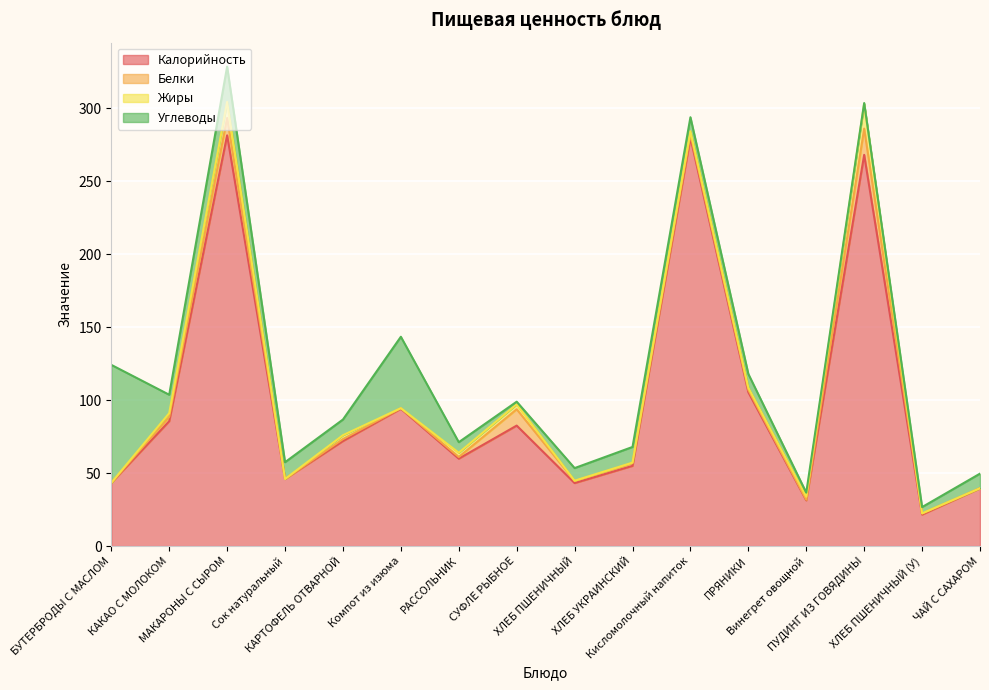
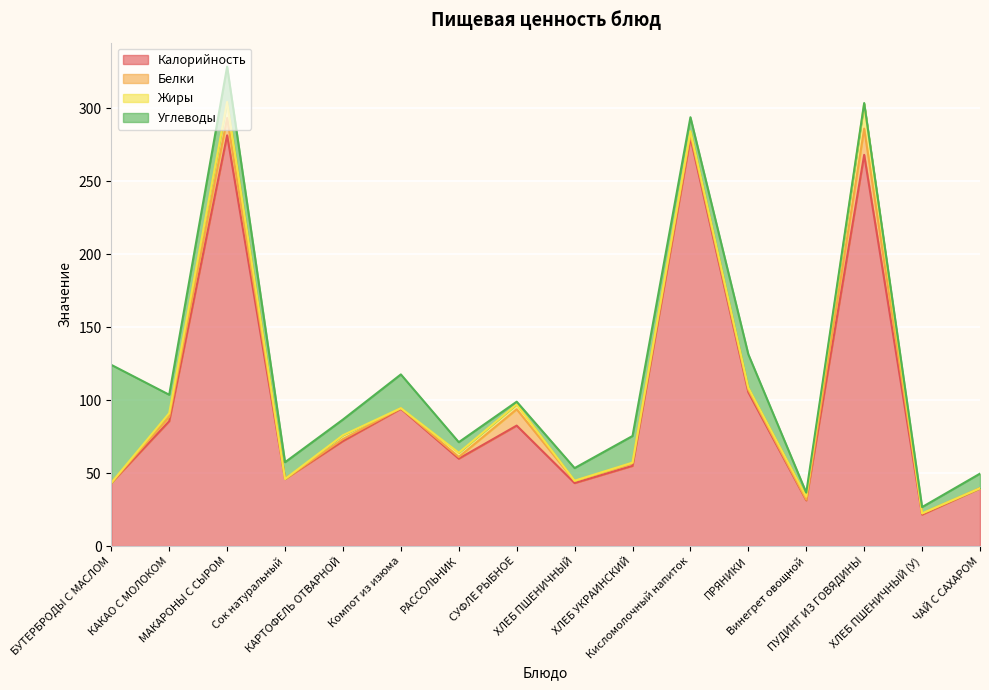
Углеводы, Компот из изюма: 49 -> 23
Углеводы, ХЛЕБ УКРАИНСКИЙ: 11 -> 18
Углеводы, ПРЯНИКИ: 9 -> 23
